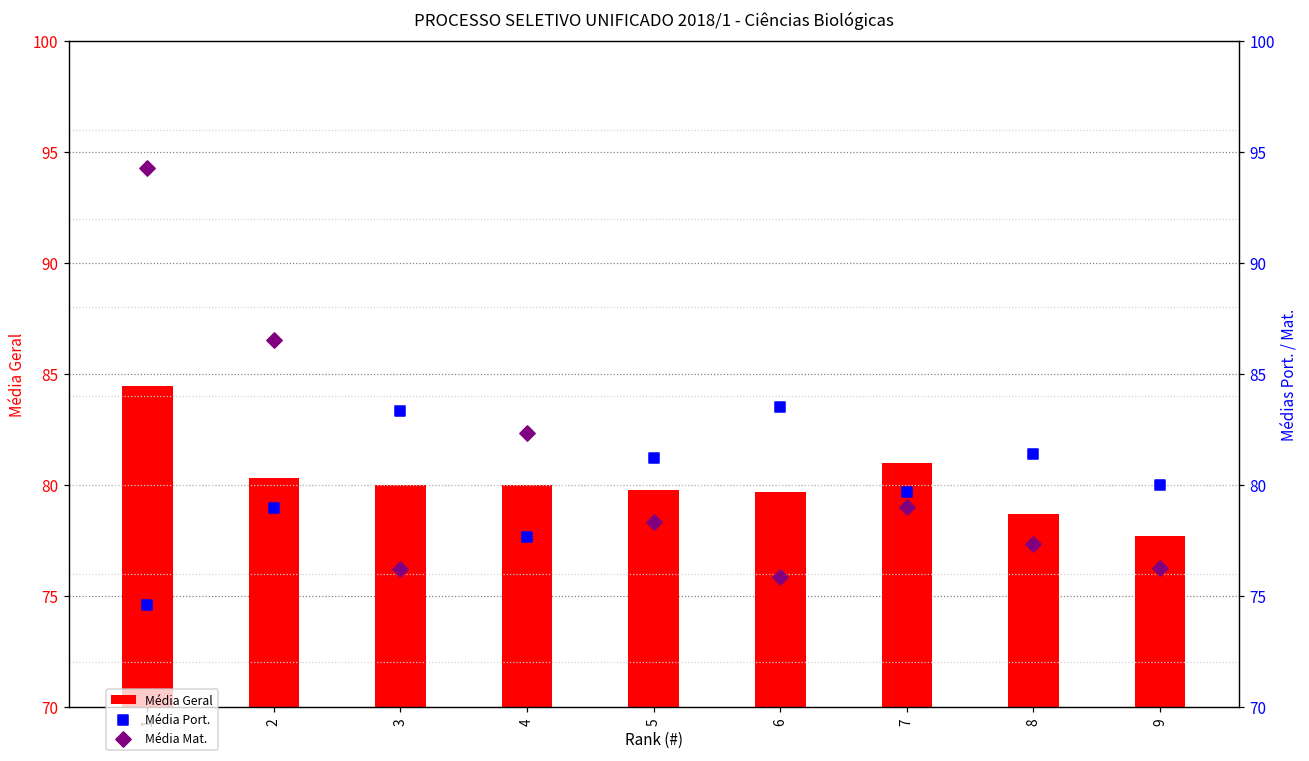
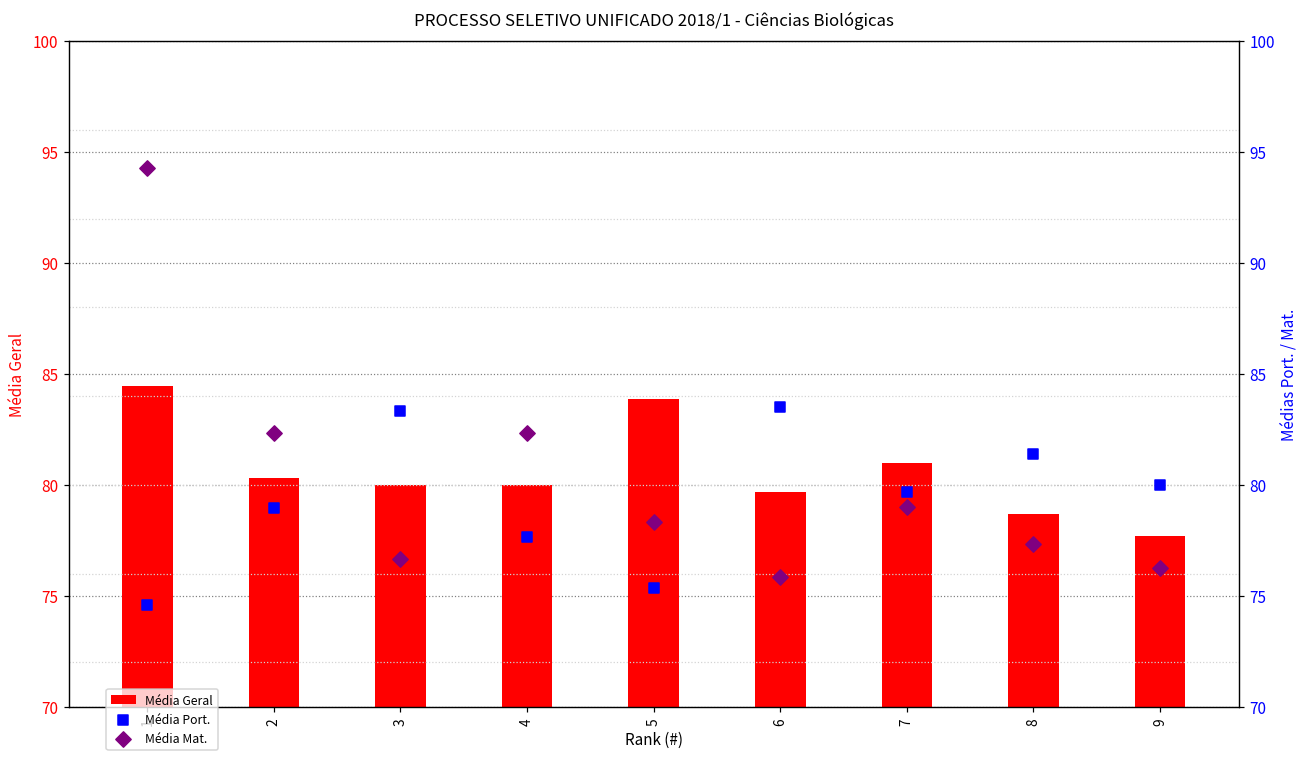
Média Geral, 5: 79.8 -> 83.9
Média Mat., 2: 86.5 -> 82.3
Média Mat., 3: 76.2 -> 76.7
Média Port., 5: 81.2 -> 75.4
